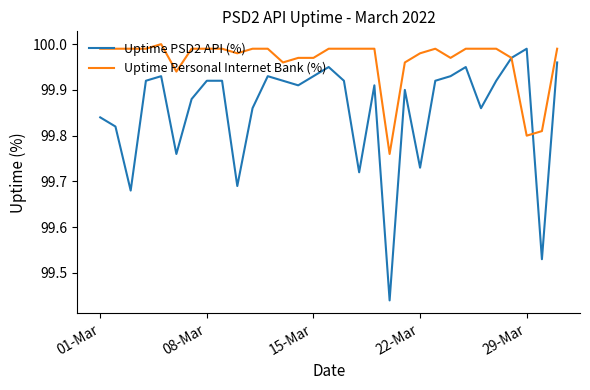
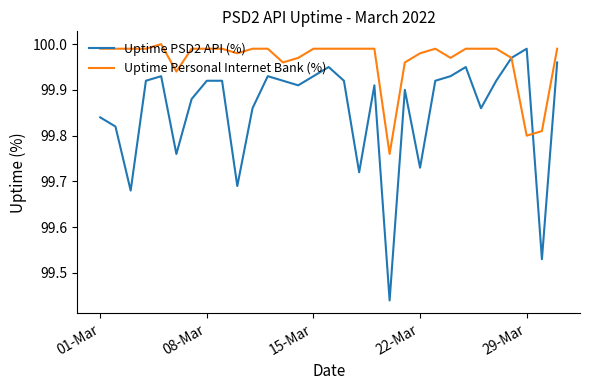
Uptime Personal Internet Bank (%), 15-Mar: 99.97 -> 99.99
